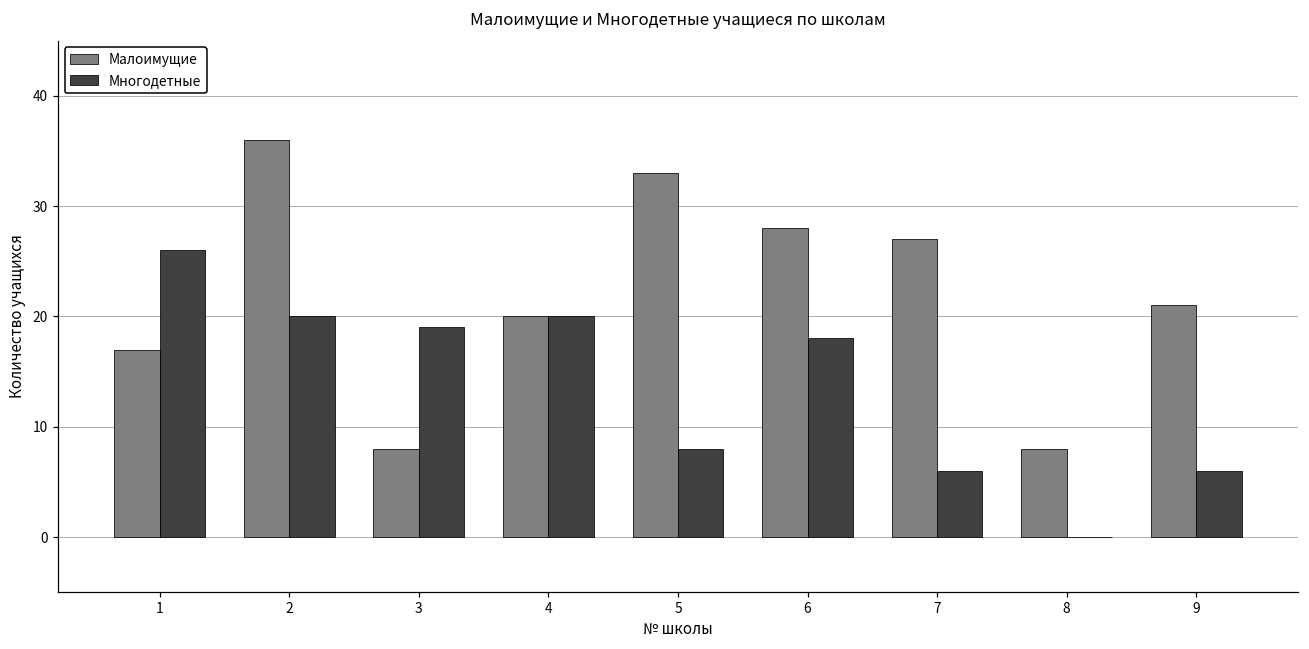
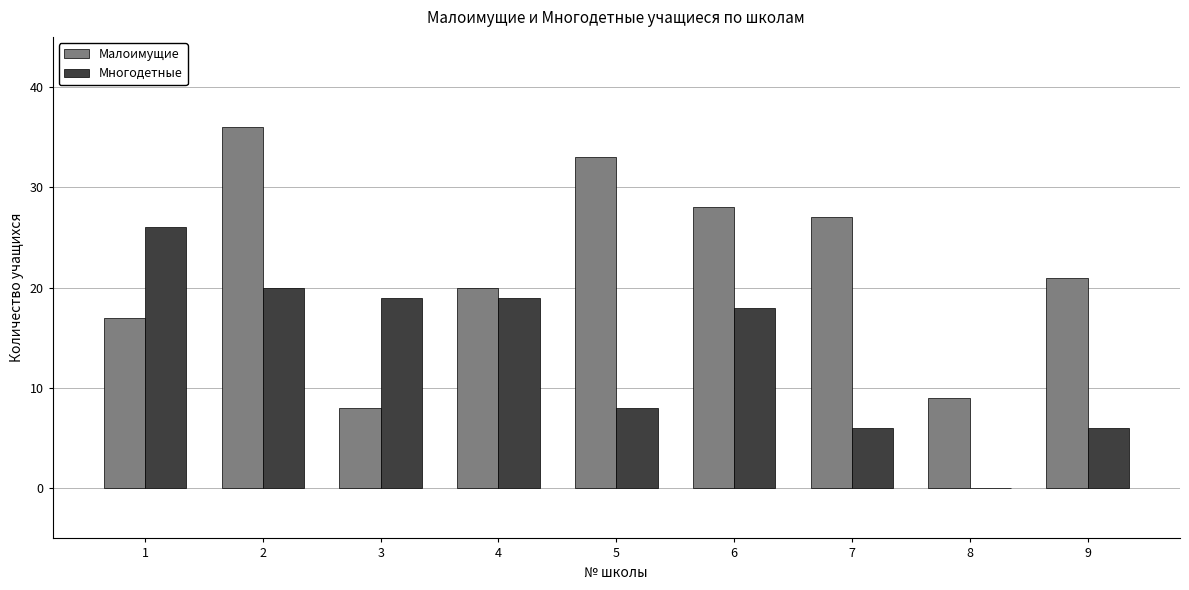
Многодетные, 4: 20 -> 19
Малоимущие, 8: 8 -> 9
